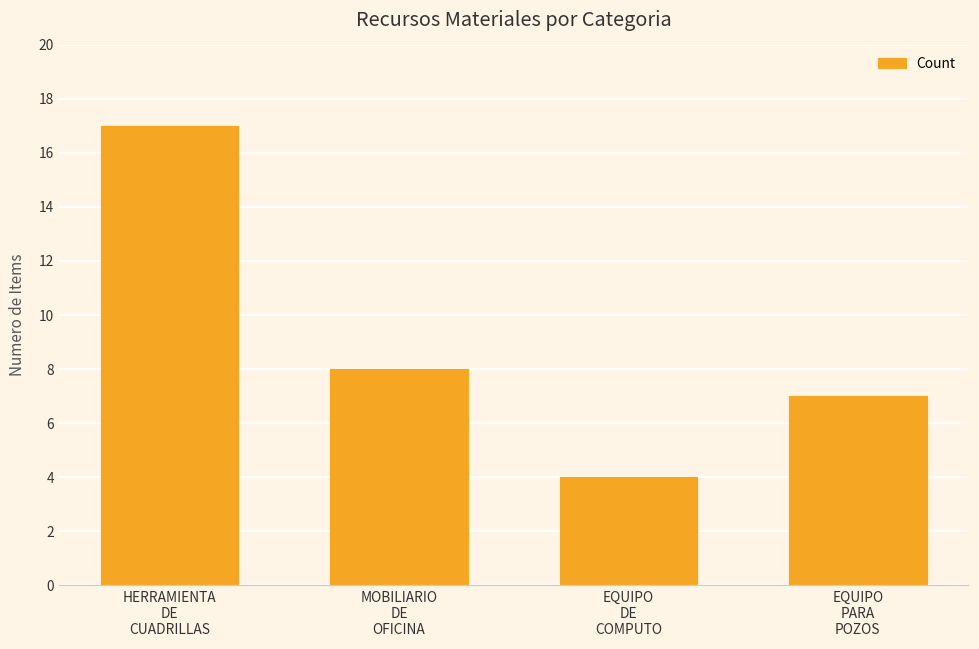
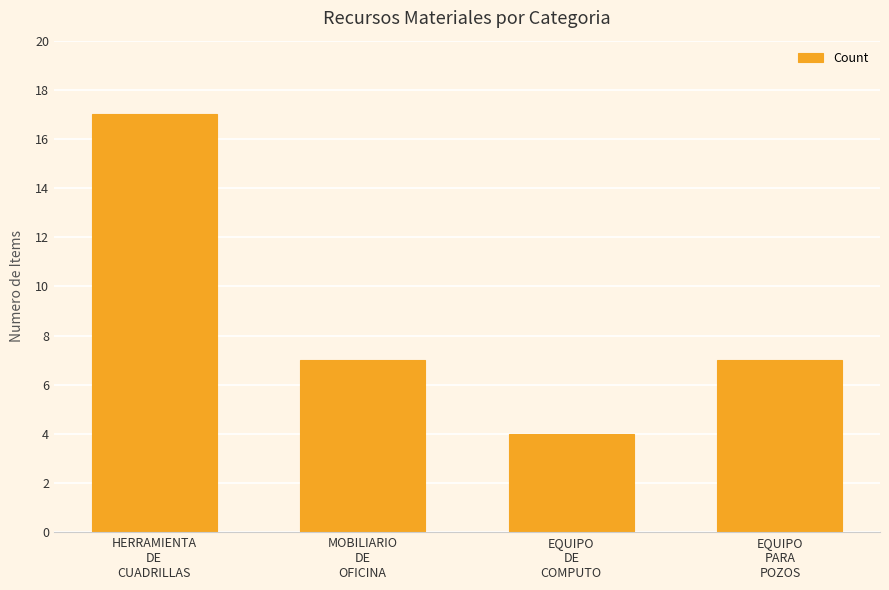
MOBILIARIO DE OFICINA: 8 -> 7
